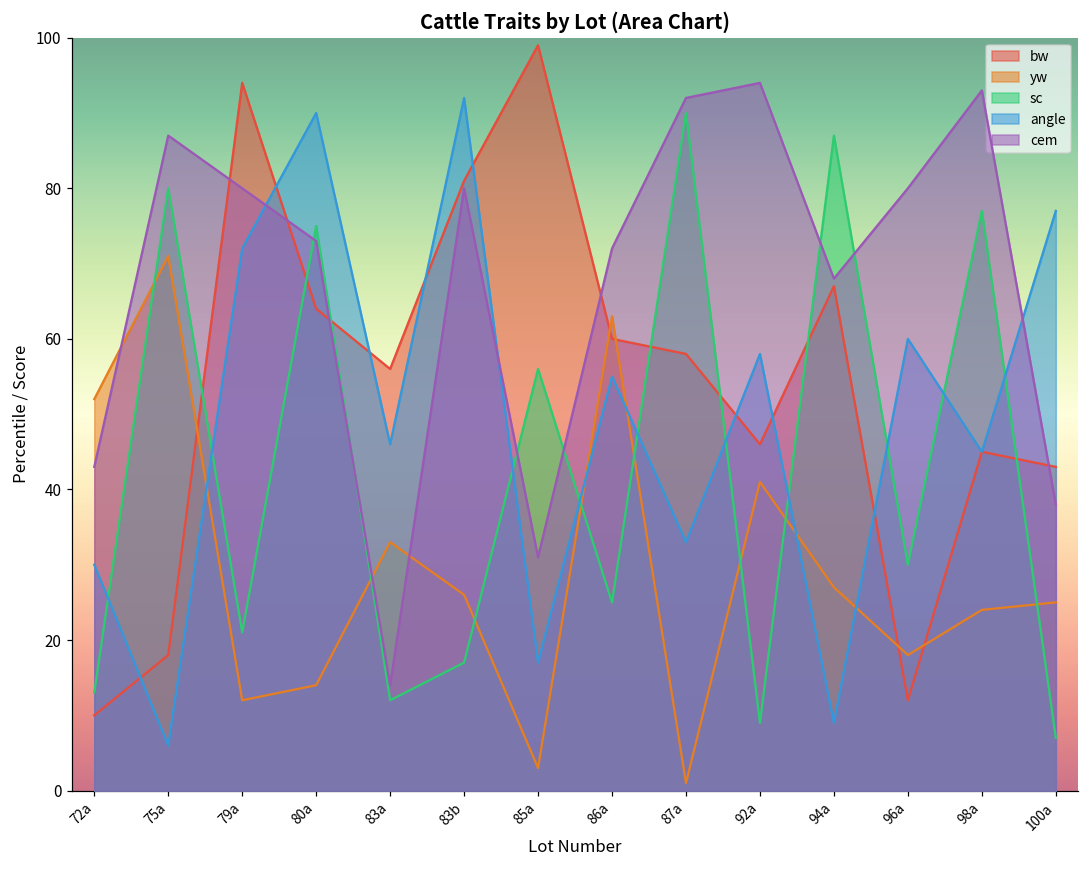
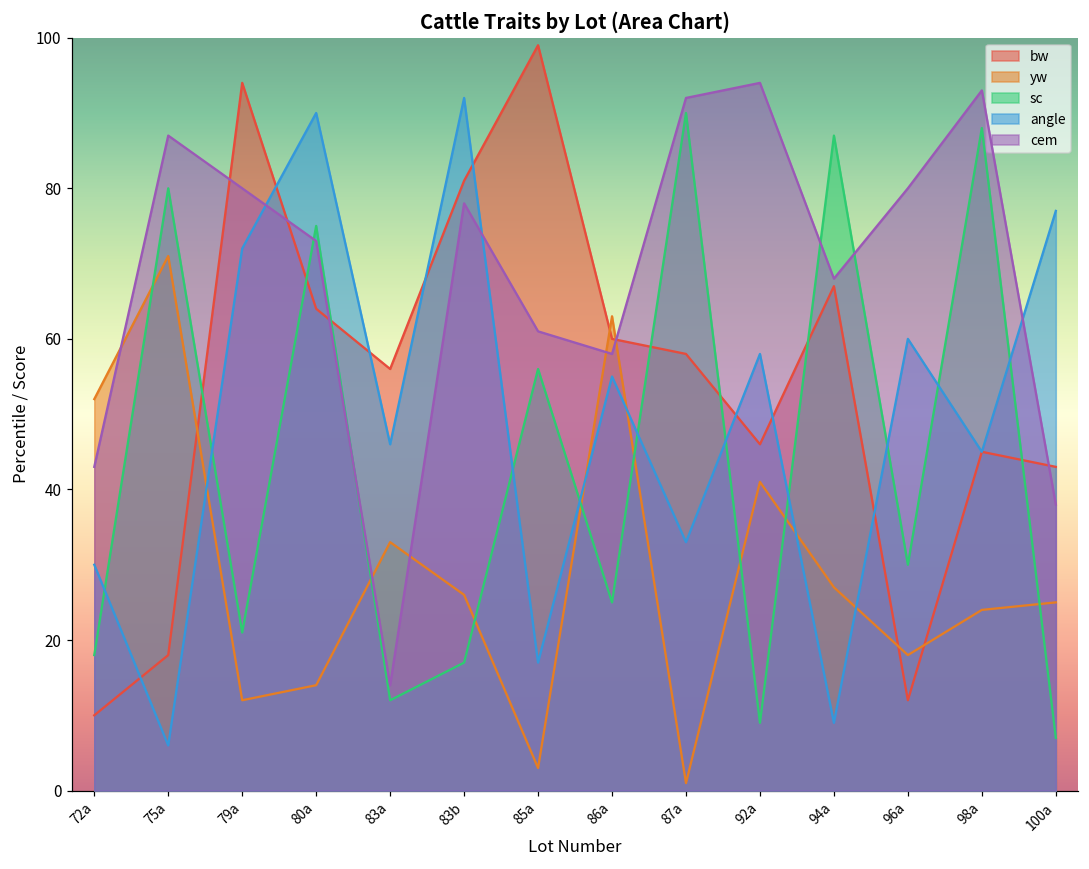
sc, 72a: 13 -> 18
cem, 83b: 80 -> 78
cem, 85a: 31 -> 61
cem, 86a: 72 -> 58
sc, 98a: 77 -> 88
